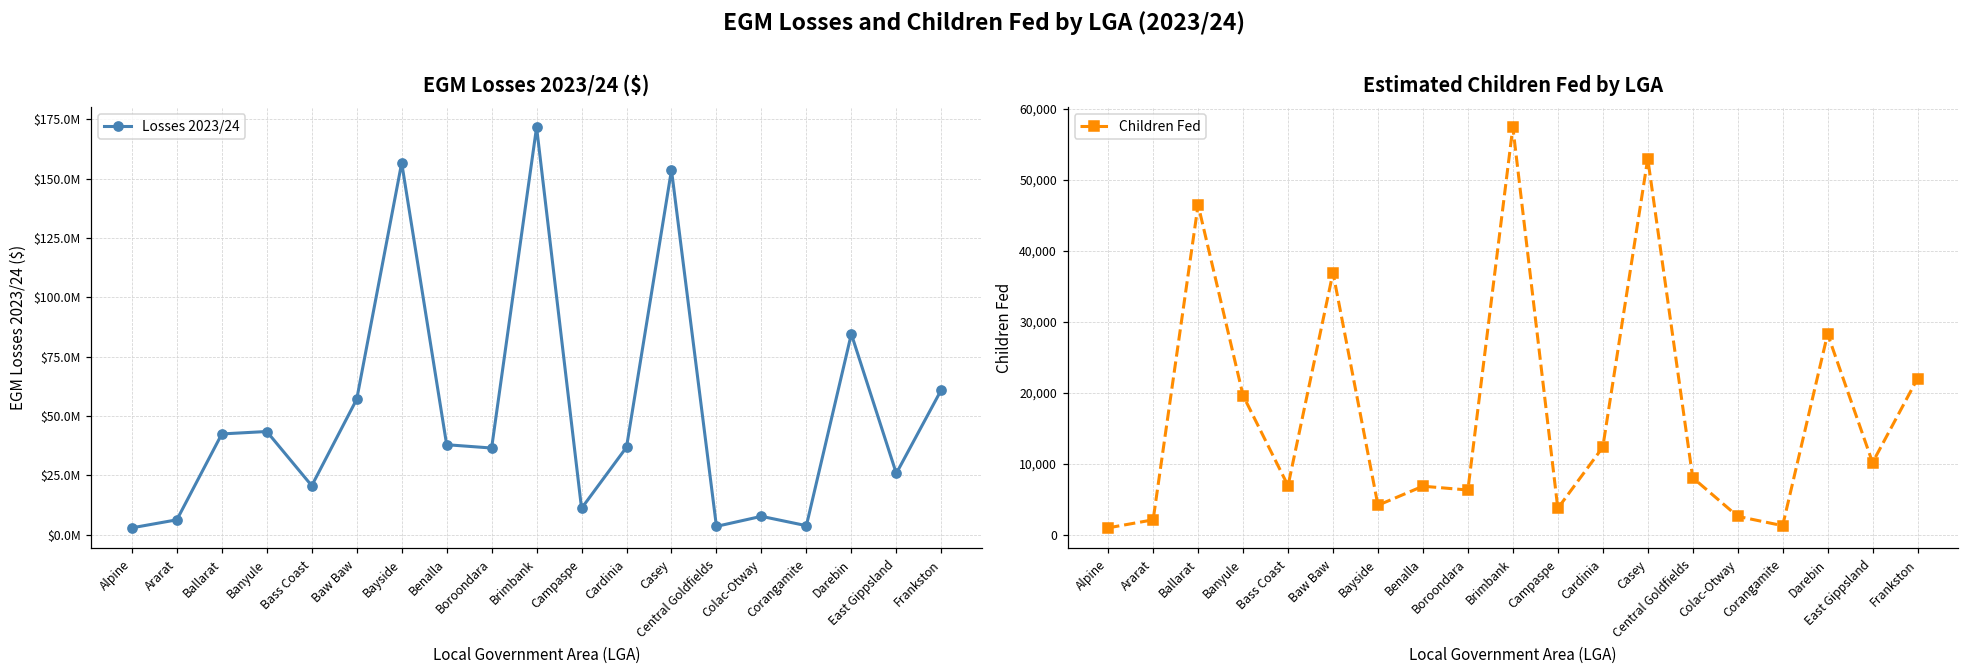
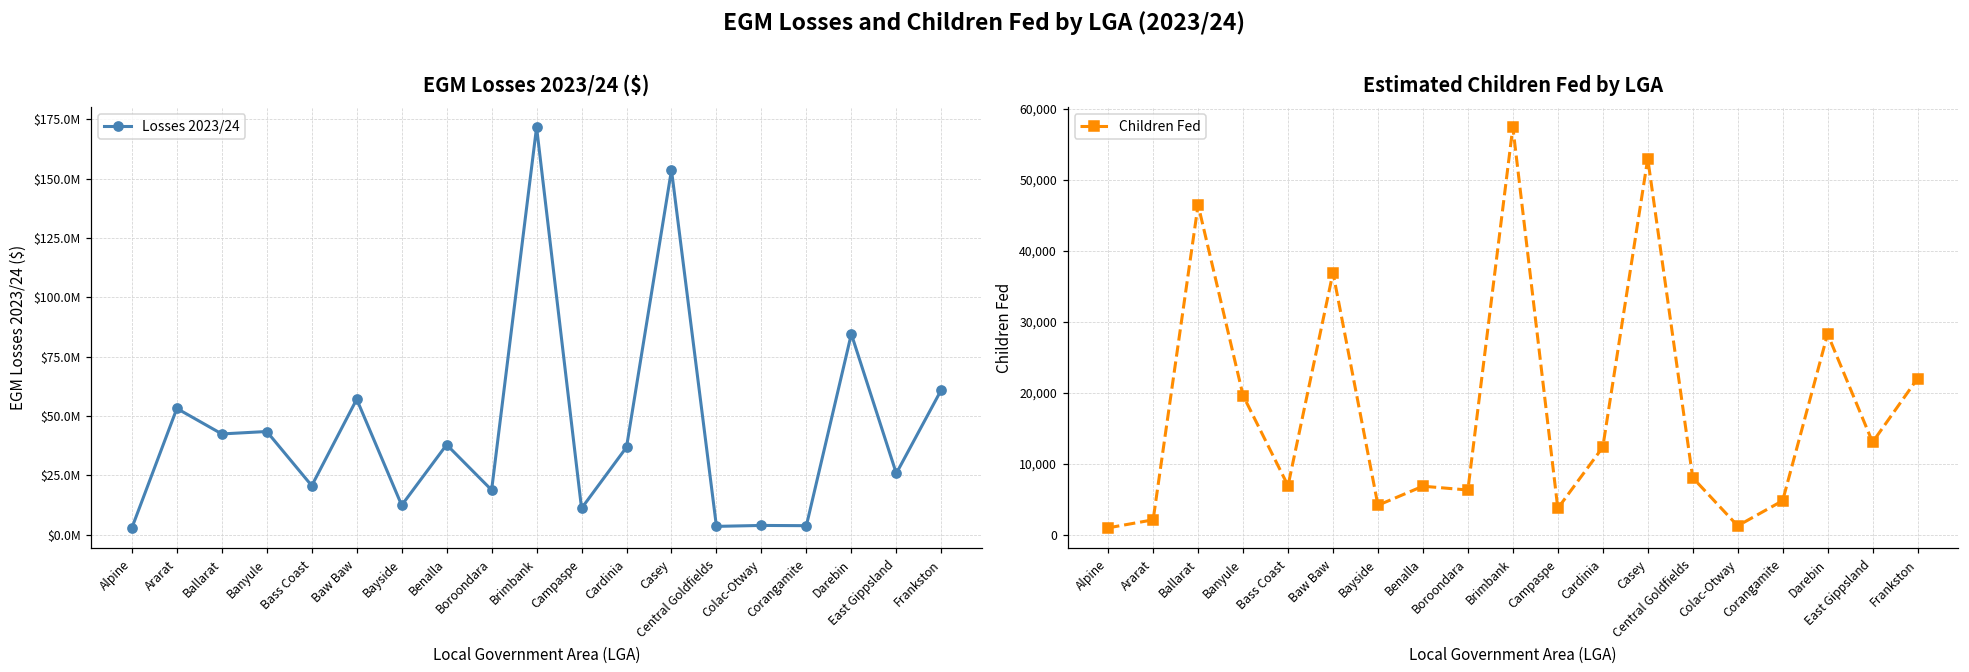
EGM Losses 2023/24 ($), Ararat: $6000000 -> $53000000
EGM Losses 2023/24 ($), Bayside: $157000000 -> $12000000
EGM Losses 2023/24 ($), Boroondara: $37000000 -> $19000000
EGM Losses 2023/24 ($), Colac-Otway: $8000000 -> $4000000
Estimated Children Fed by LGA, Colac-Otway: 3,000 -> 1,000
Estimated Children Fed by LGA, Corangamite: 1,000 -> 5,000
Estimated Children Fed by LGA, East Gippsland: 10,000 -> 13,000
